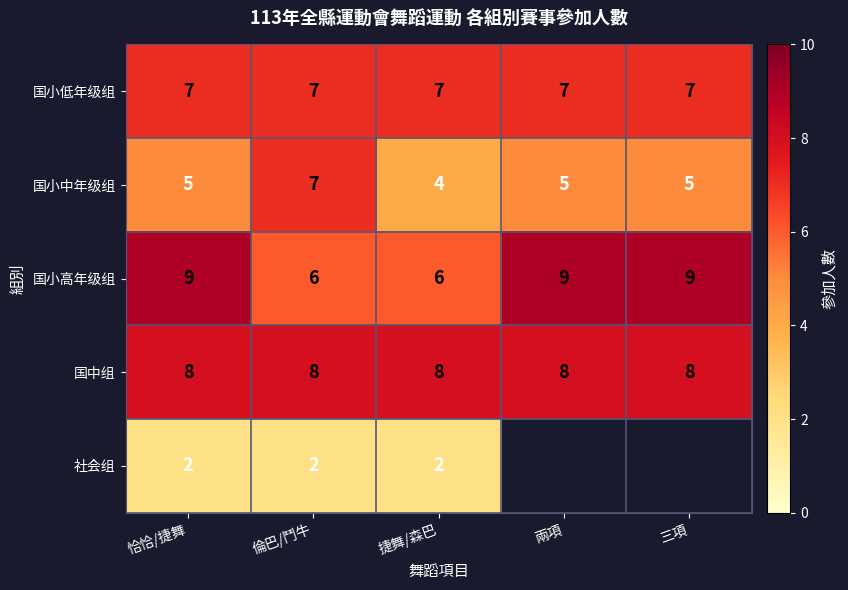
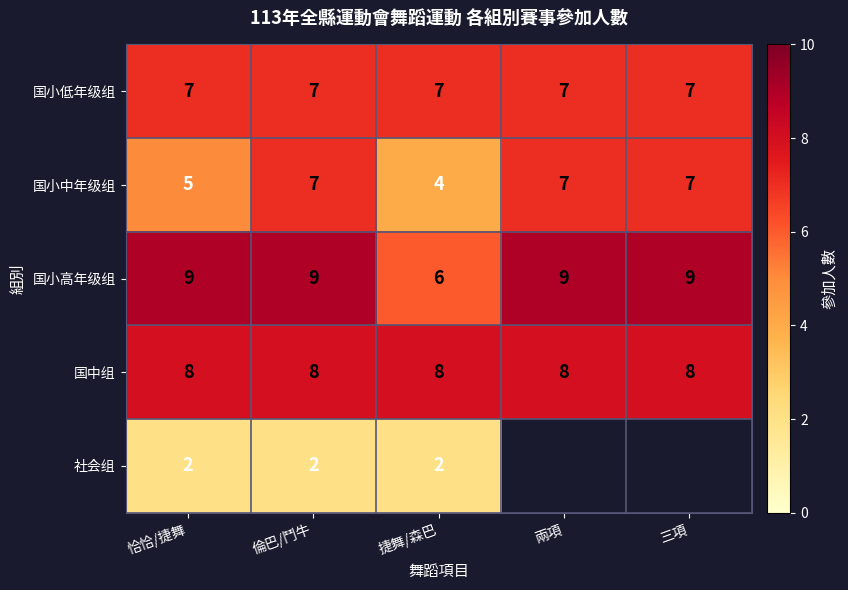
国小中年级组, 兩項: 5 -> 7
国小中年级组, 三項: 5 -> 7
国小高年级组, 倫巴/鬥牛: 6 -> 9
